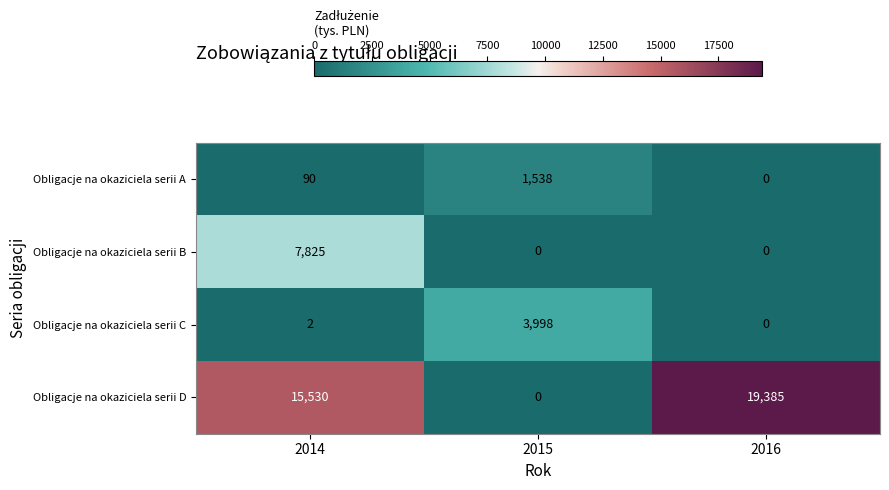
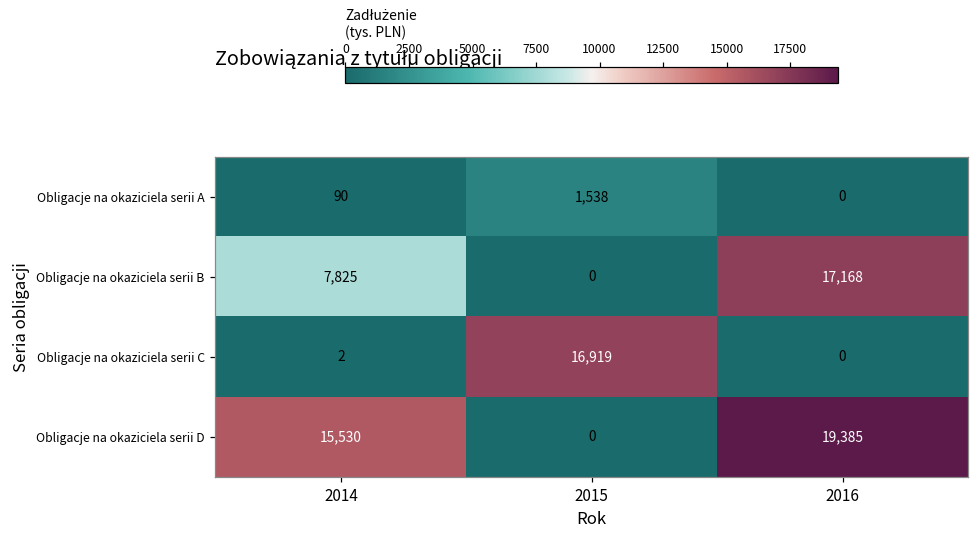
Obligacje na okaziciela serii B, 2016: 0 -> 17,168
Obligacje na okaziciela serii C, 2015: 3,998 -> 16,919
